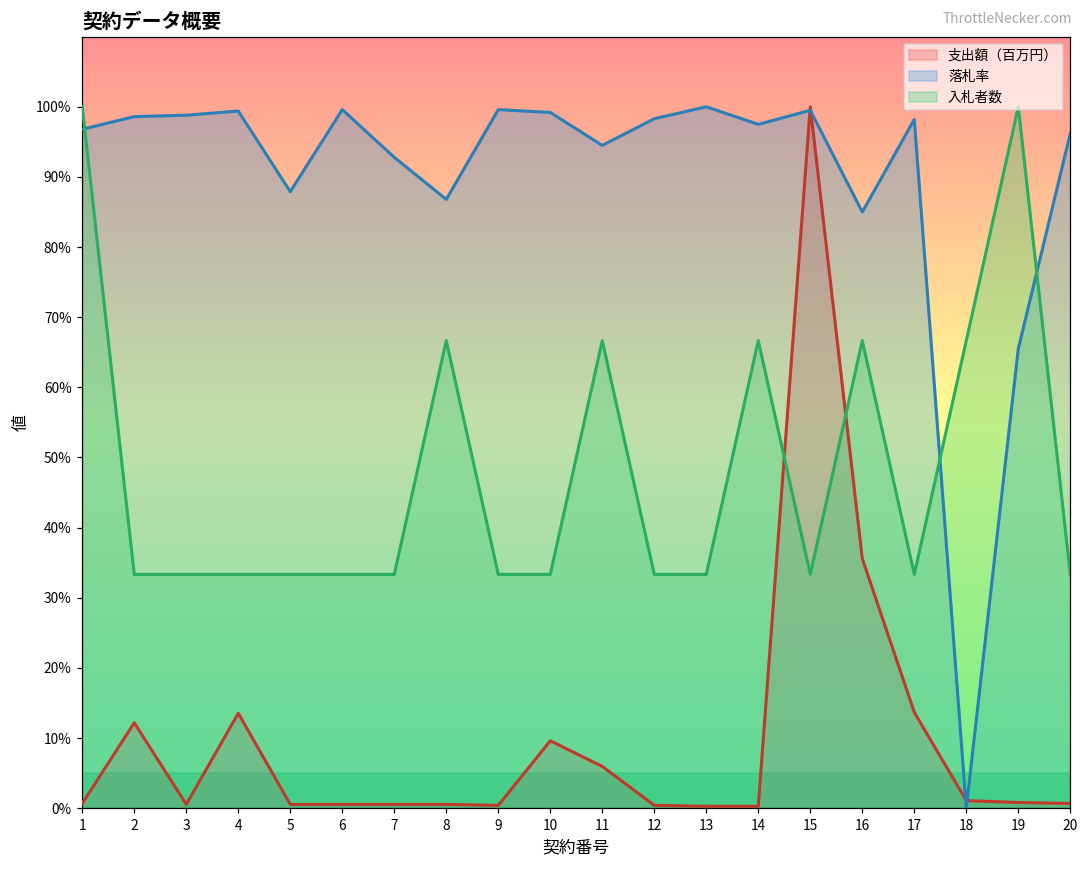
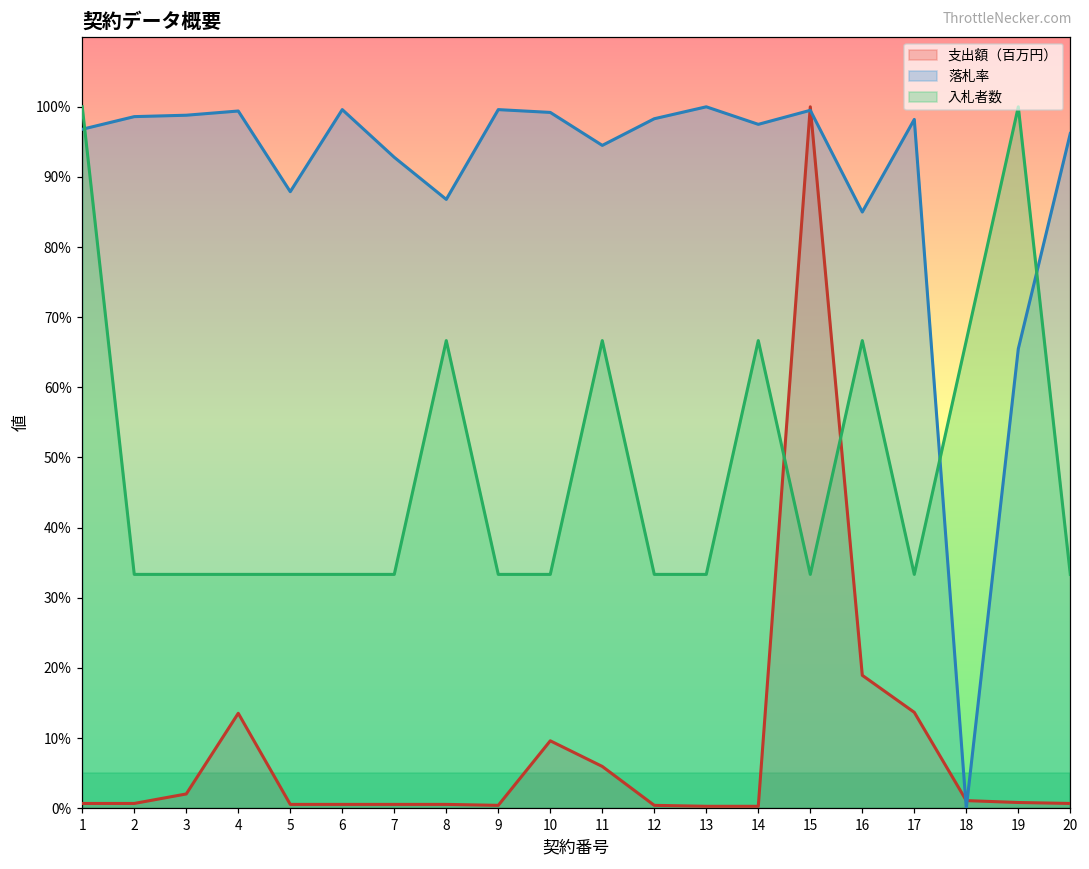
支出額（百万円）, 2: 12% -> 1%
支出額（百万円）, 3: 1% -> 2%
支出額（百万円）, 16: 36% -> 19%
